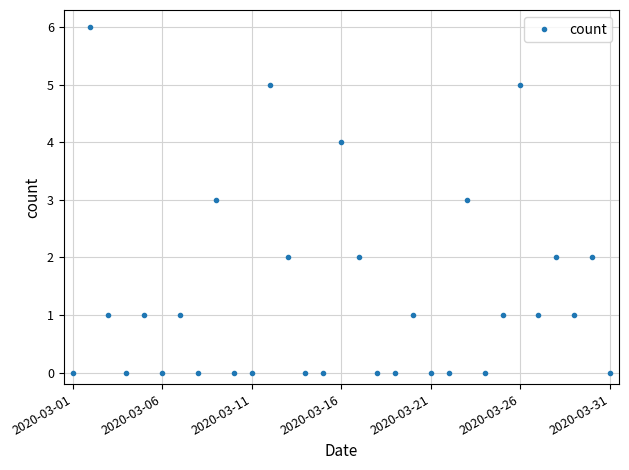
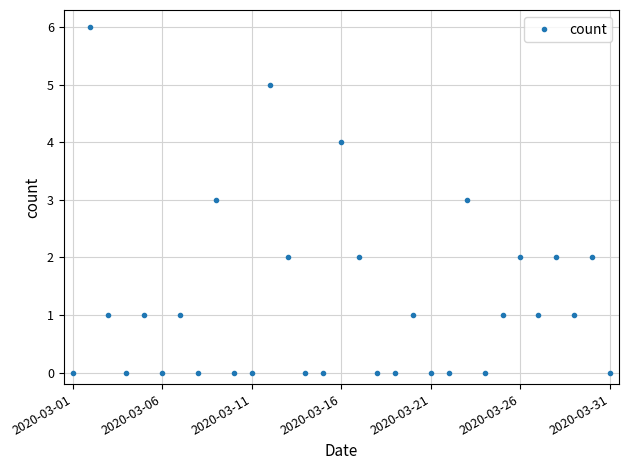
2020-03-26: 5 -> 2
